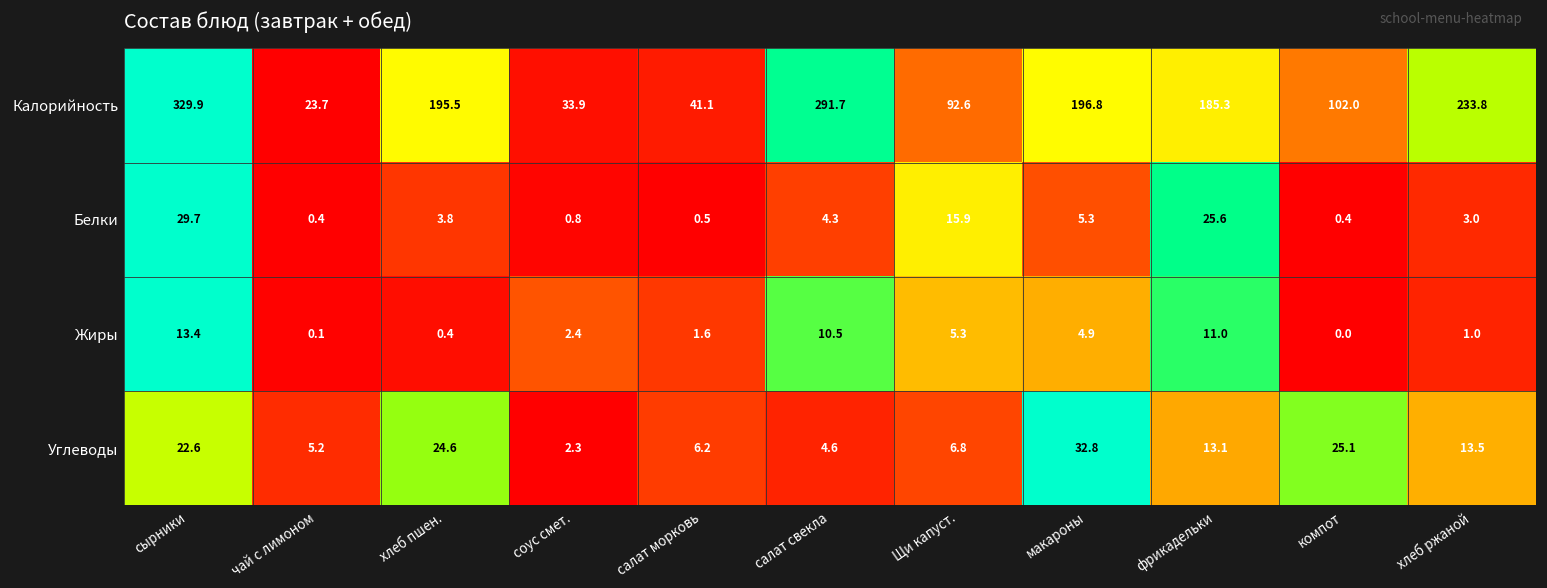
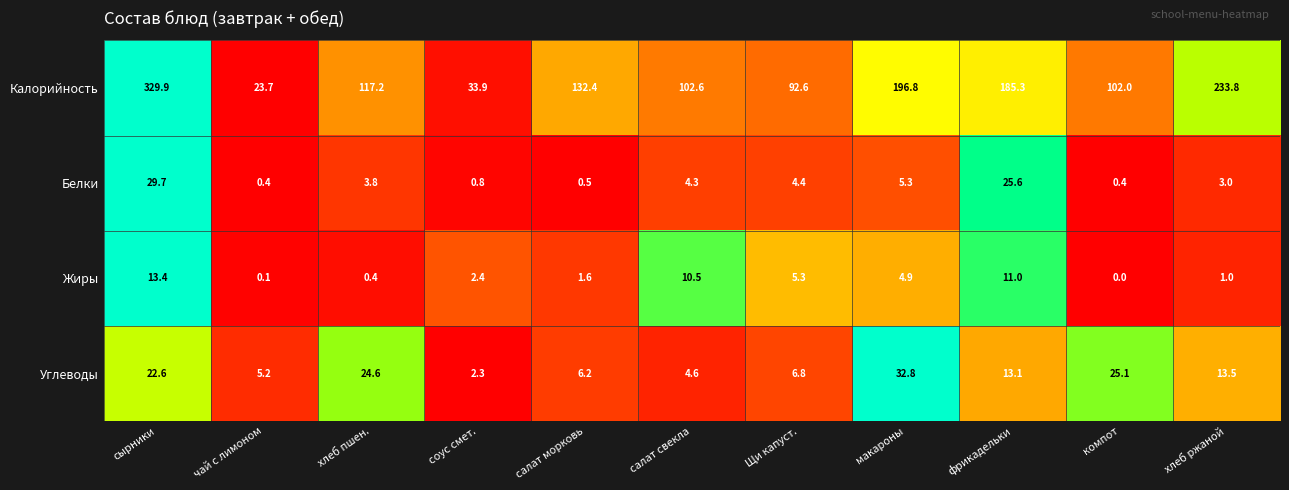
Калорийность, хлеб пшен.: 195.5 -> 117.2
Калорийность, салат морковь: 41.1 -> 132.4
Калорийность, салат свекла: 291.7 -> 102.6
Белки, Щи капуст.: 15.9 -> 4.4
